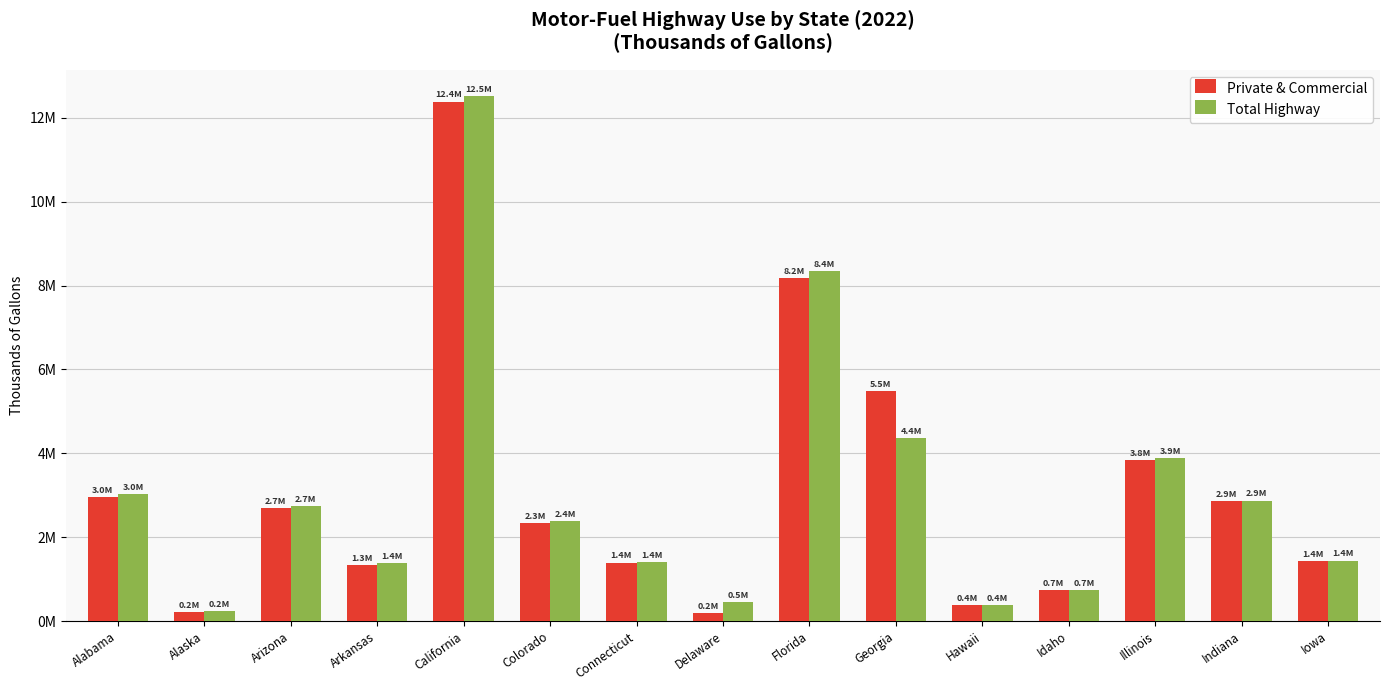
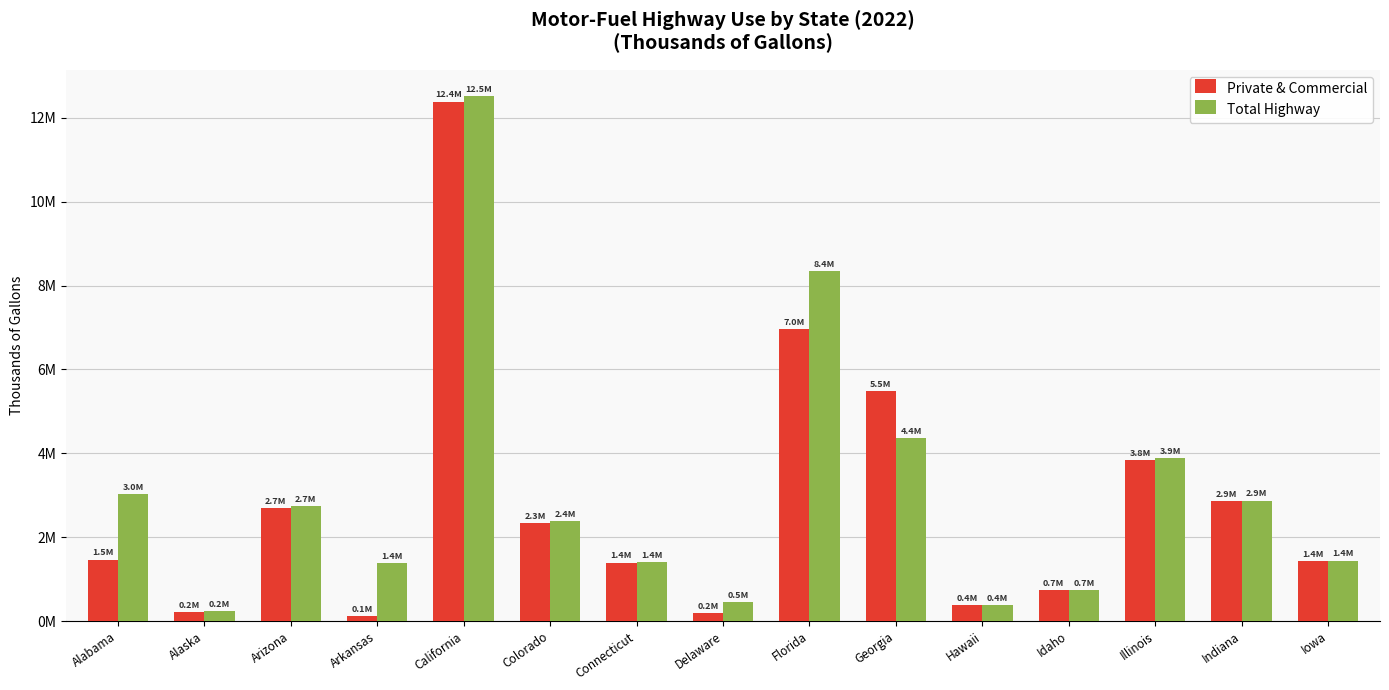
Private & Commercial, Alabama: 3.0M -> 1.5M
Private & Commercial, Arkansas: 1.3M -> 0.1M
Private & Commercial, Florida: 8.2M -> 7.0M
